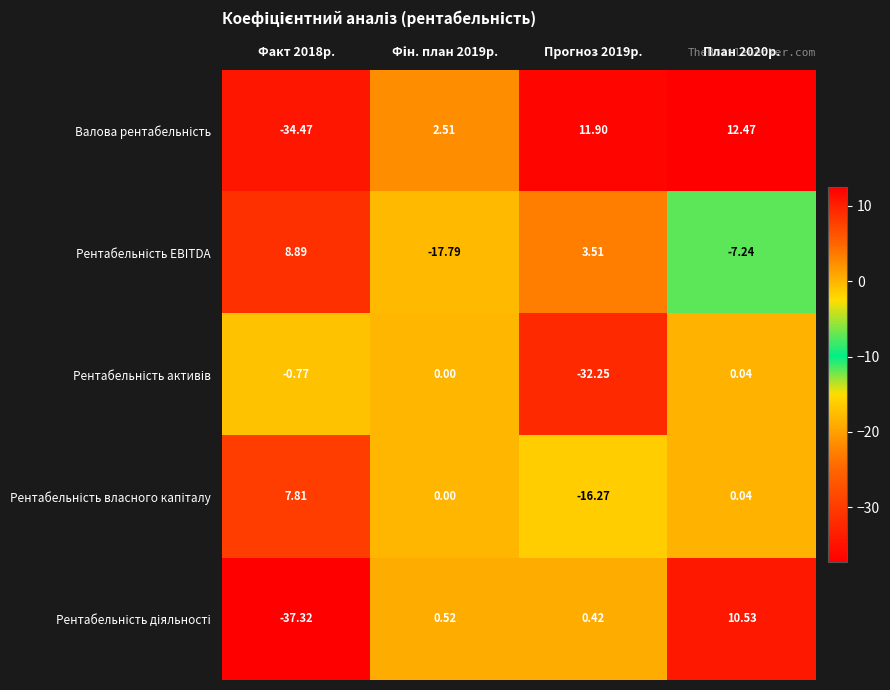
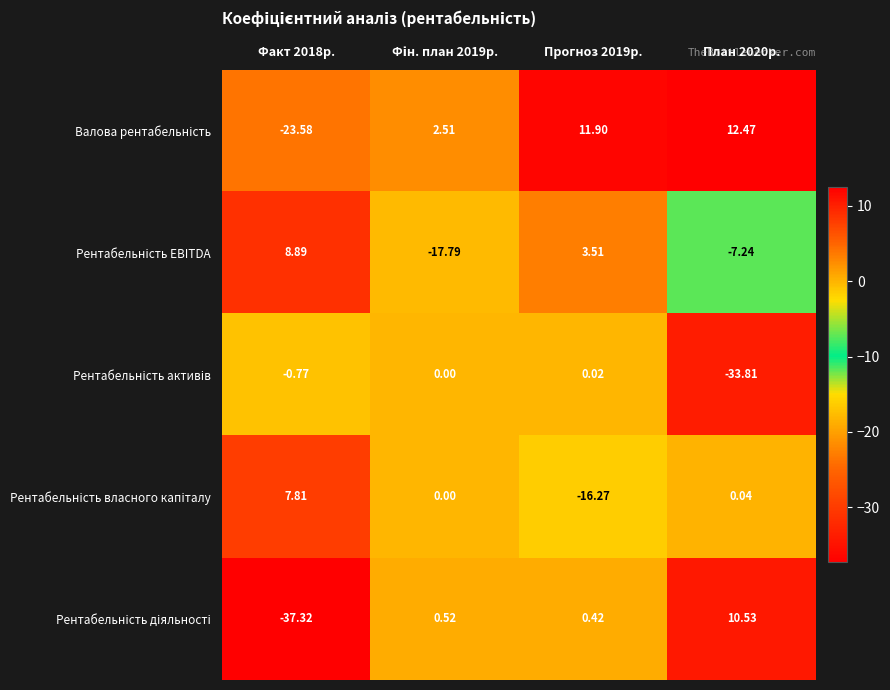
Валова рентабельність, Факт 2018р.: -34.47 -> -23.58
Рентабельність активів, Прогноз 2019р.: -32.25 -> 0.02
Рентабельність активів, План 2020р.: 0.04 -> -33.81
